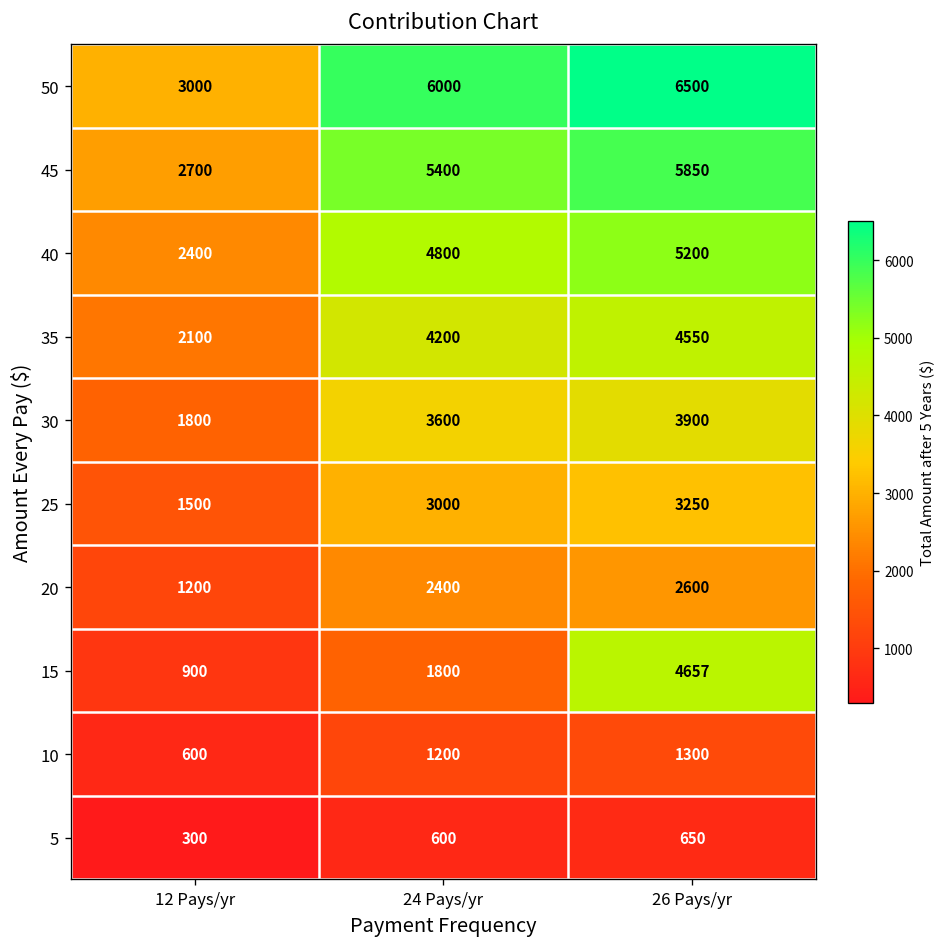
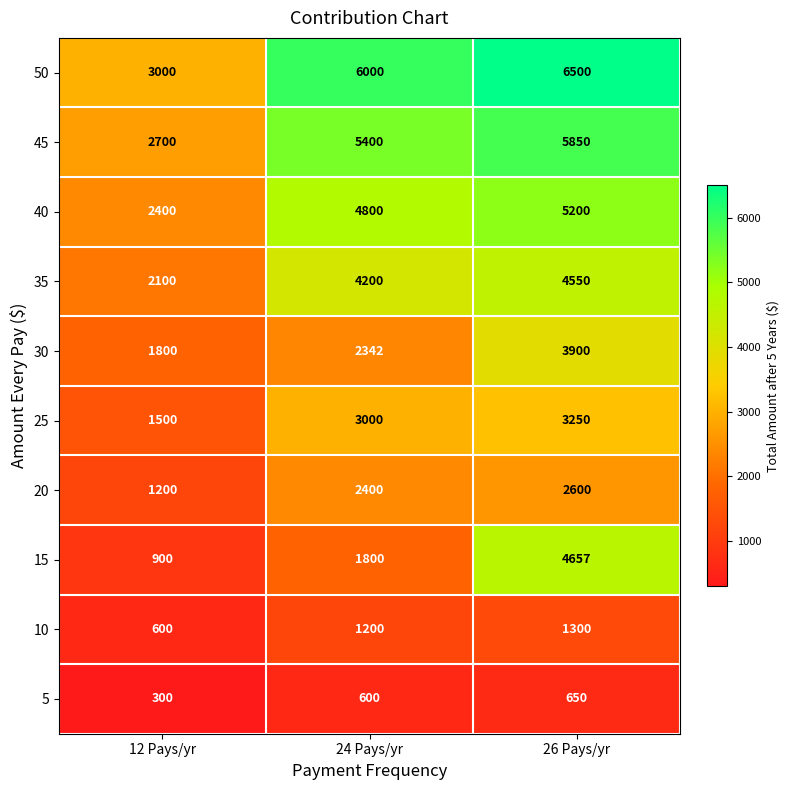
30, 24 Pays/yr: 3600 -> 2342
